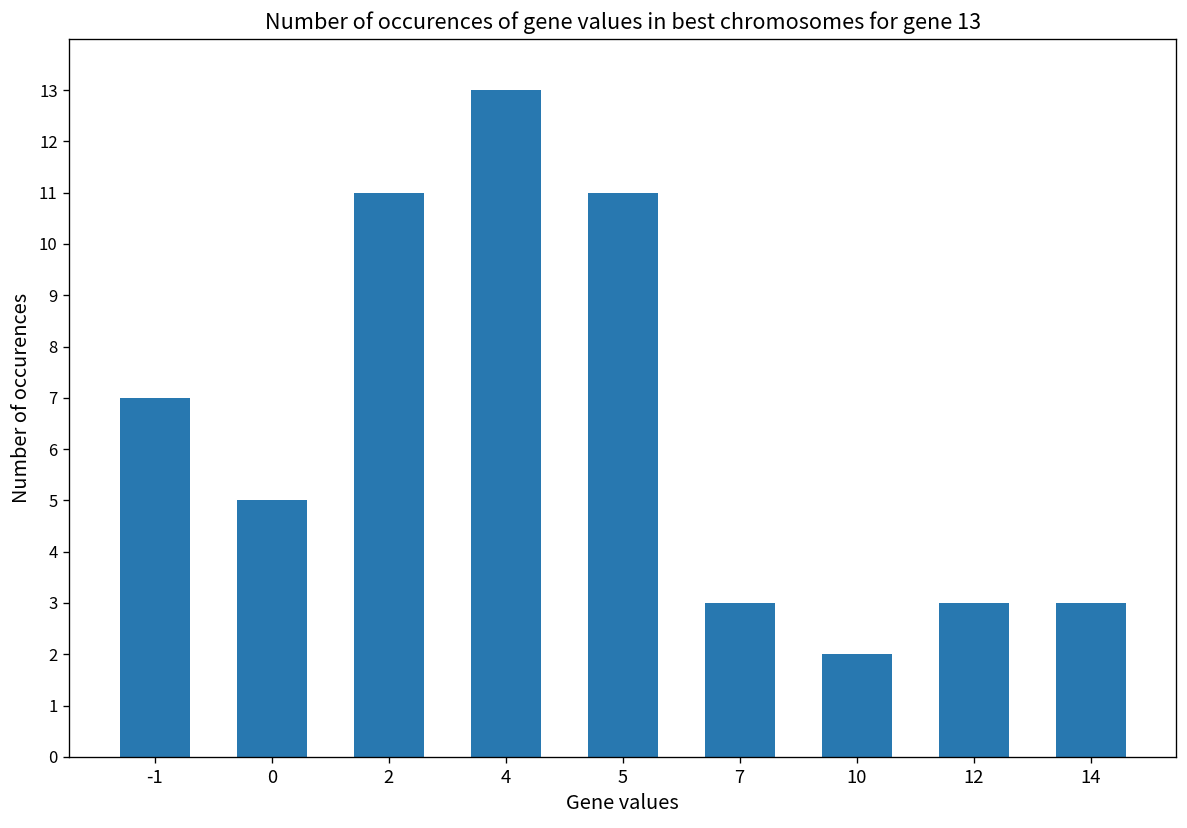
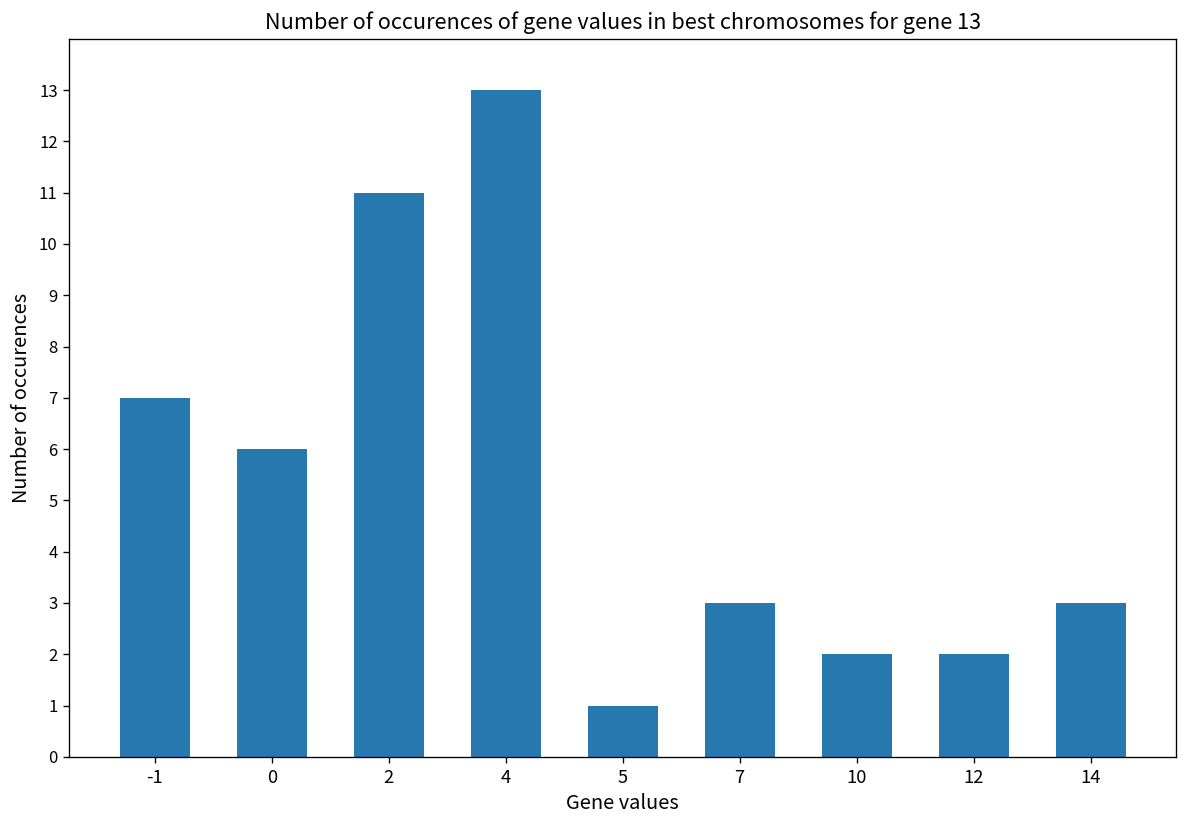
0: 5 -> 6
5: 11 -> 1
12: 3 -> 2
